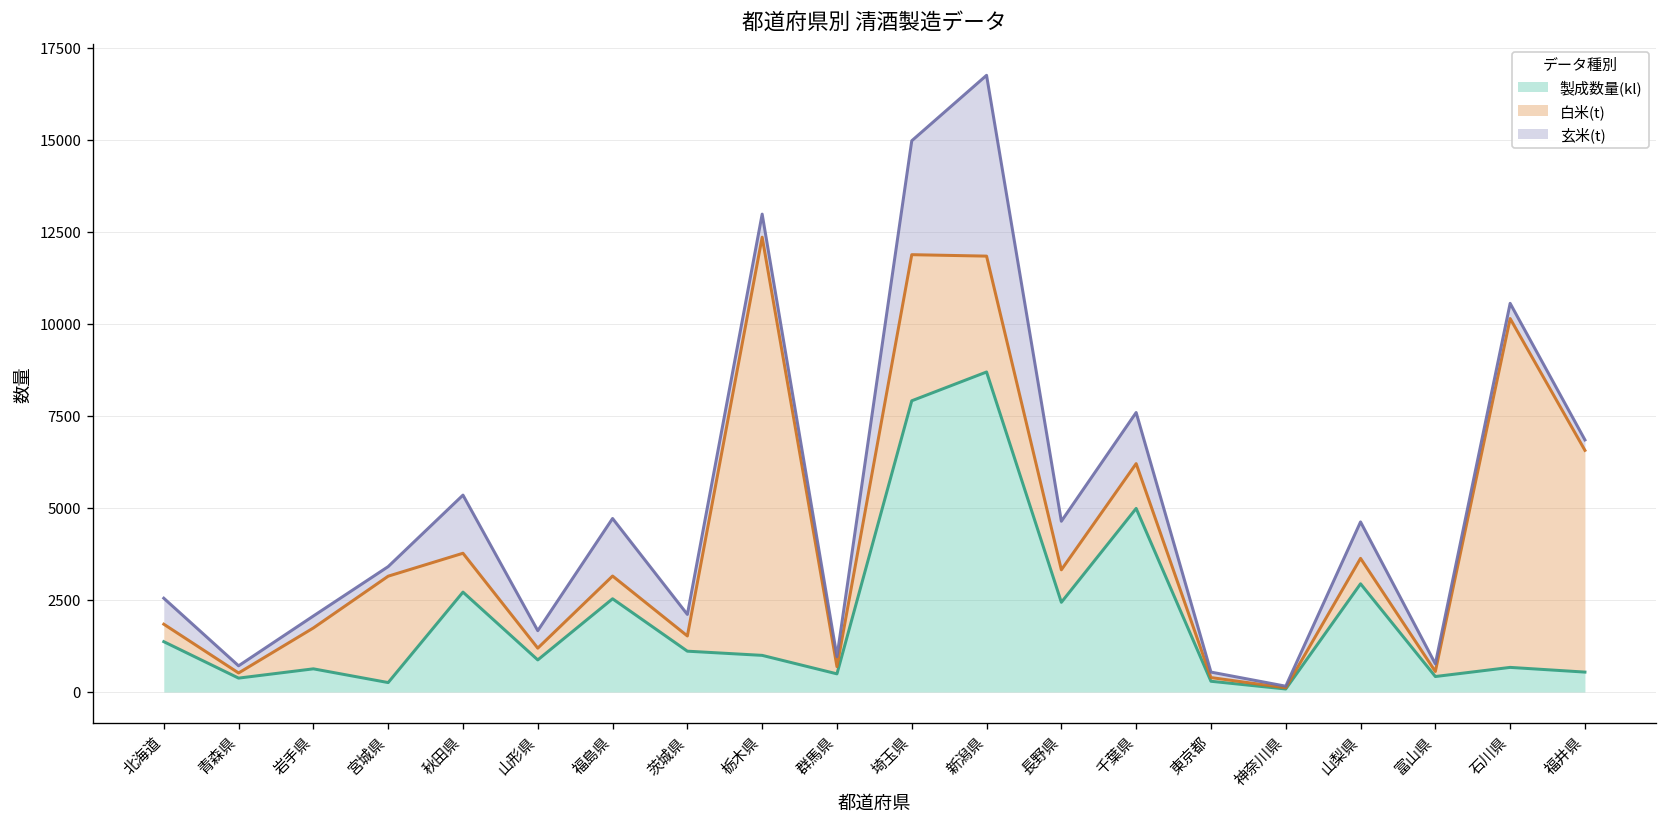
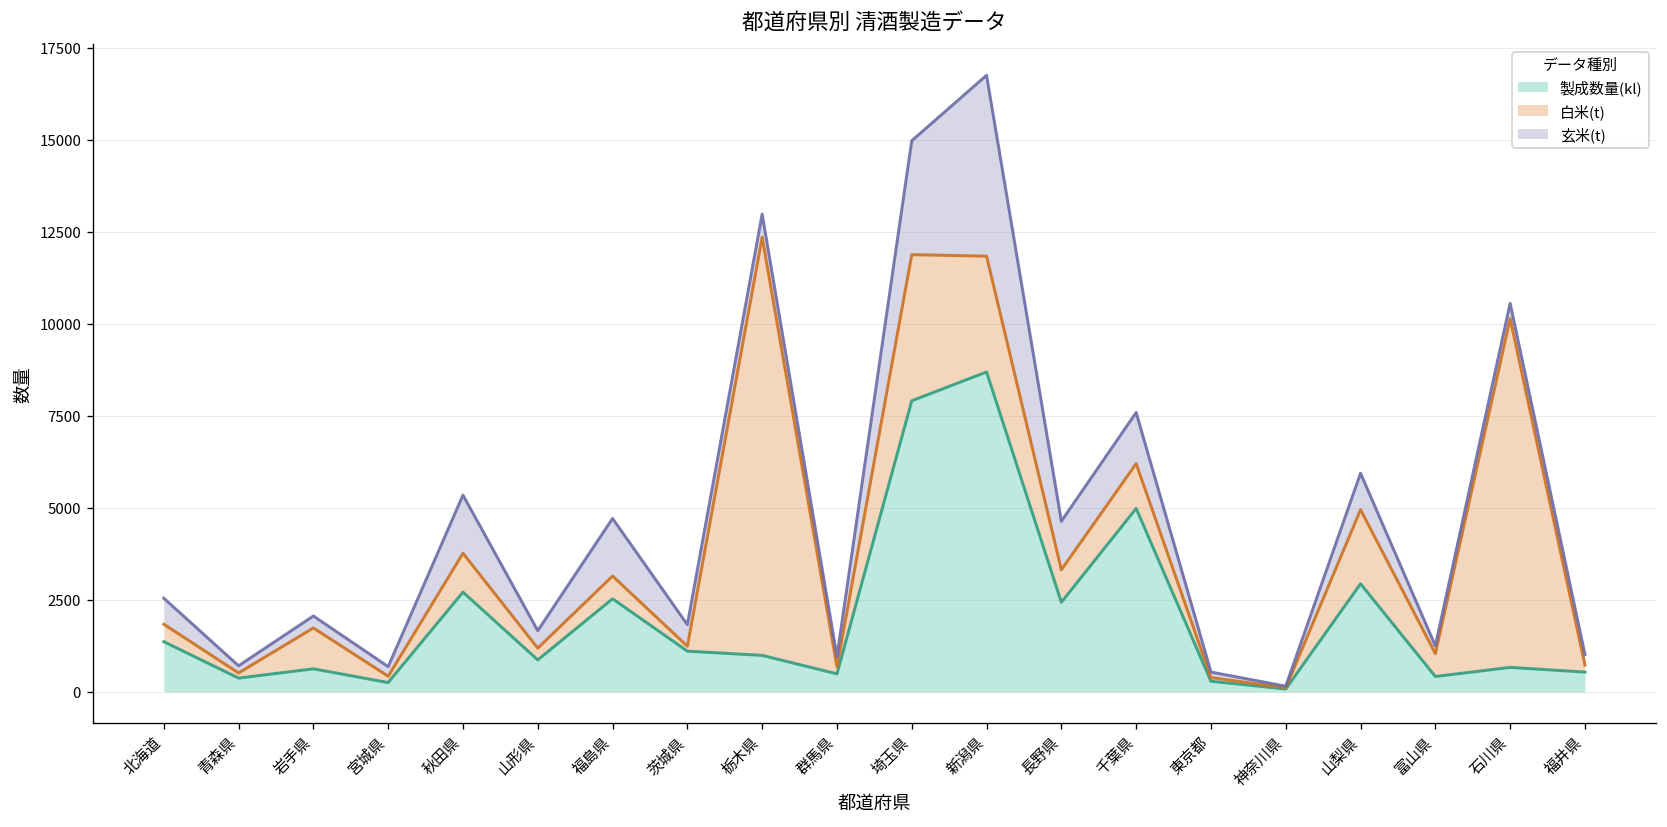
白米(t), 宮城県: 2900 -> 200
白米(t), 茨城県: 400 -> 100
白米(t), 山梨県: 700 -> 2000
白米(t), 富山県: 100 -> 600
白米(t), 福井県: 6000 -> 200
